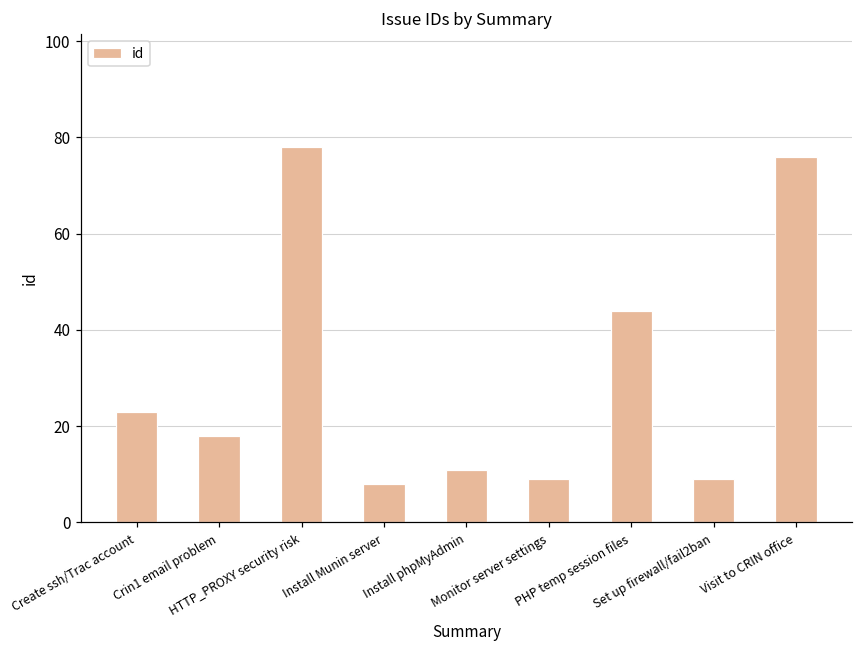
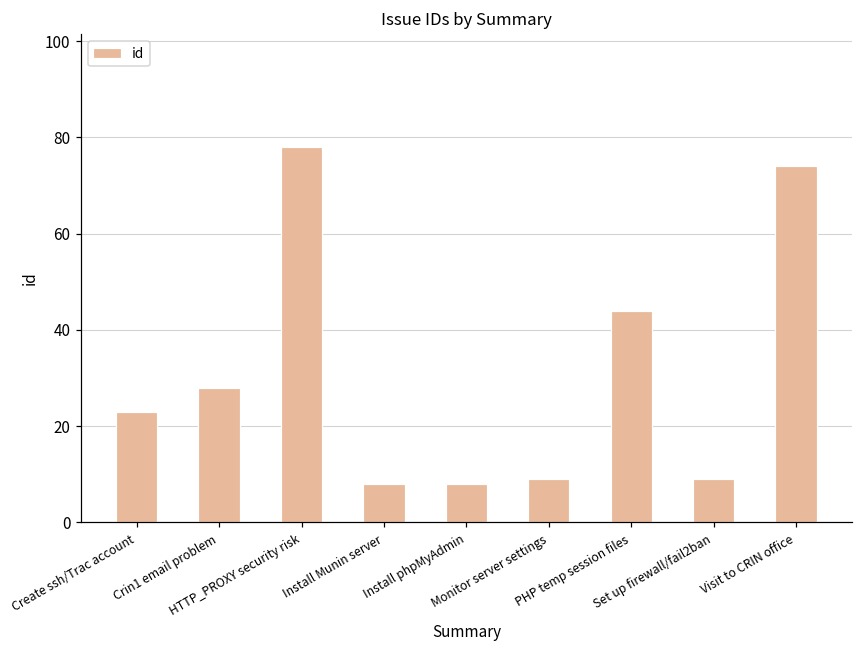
Crin1 email problem: 18 -> 28
Install phpMyAdmin: 11 -> 8
Visit to CRIN office: 76 -> 74
